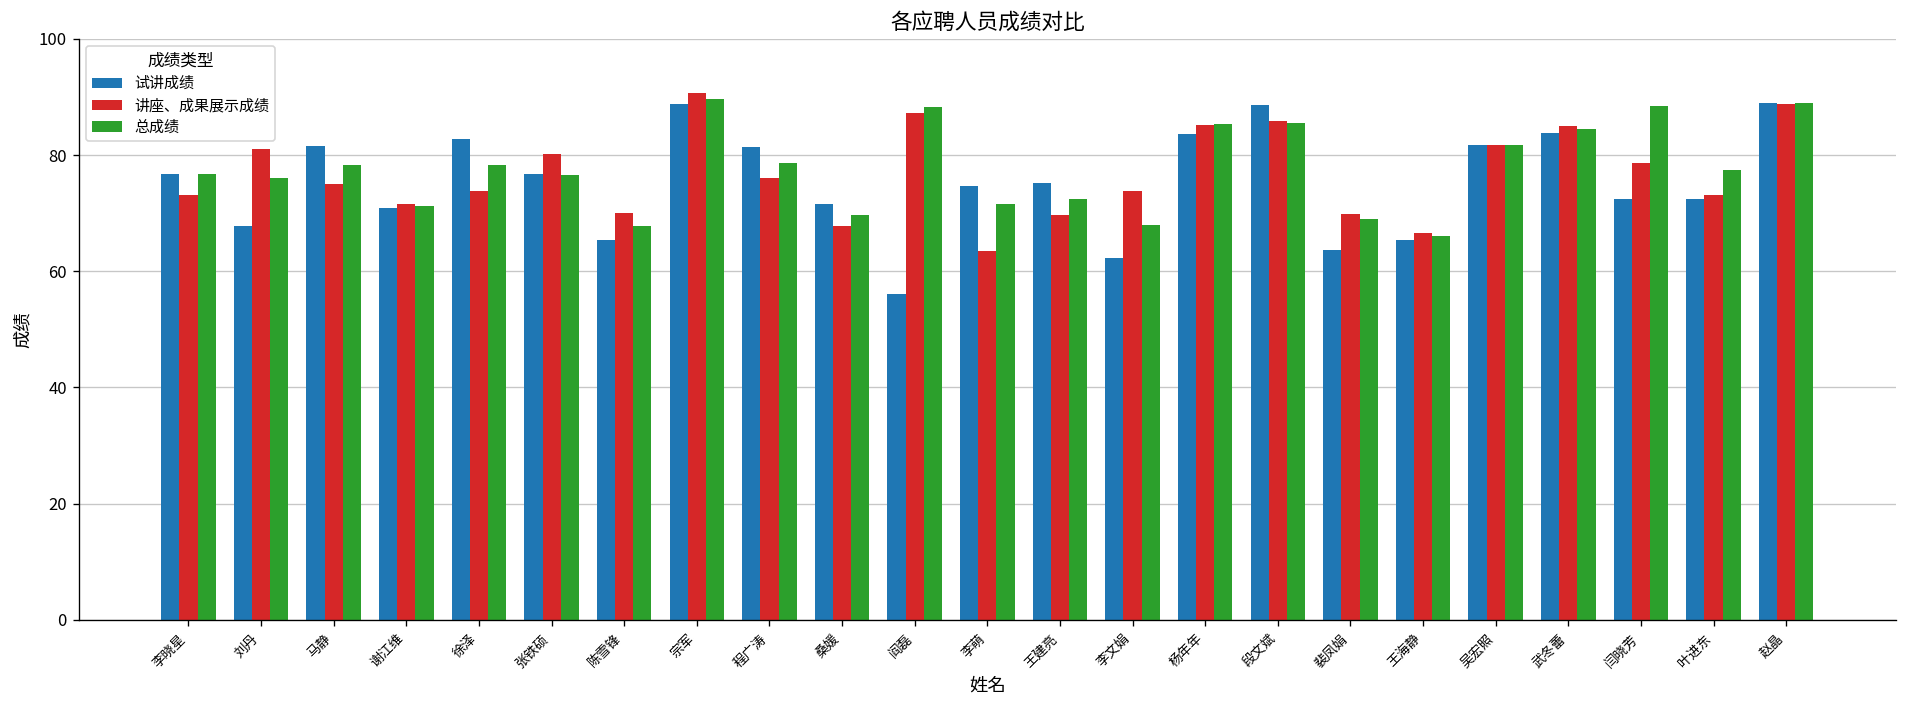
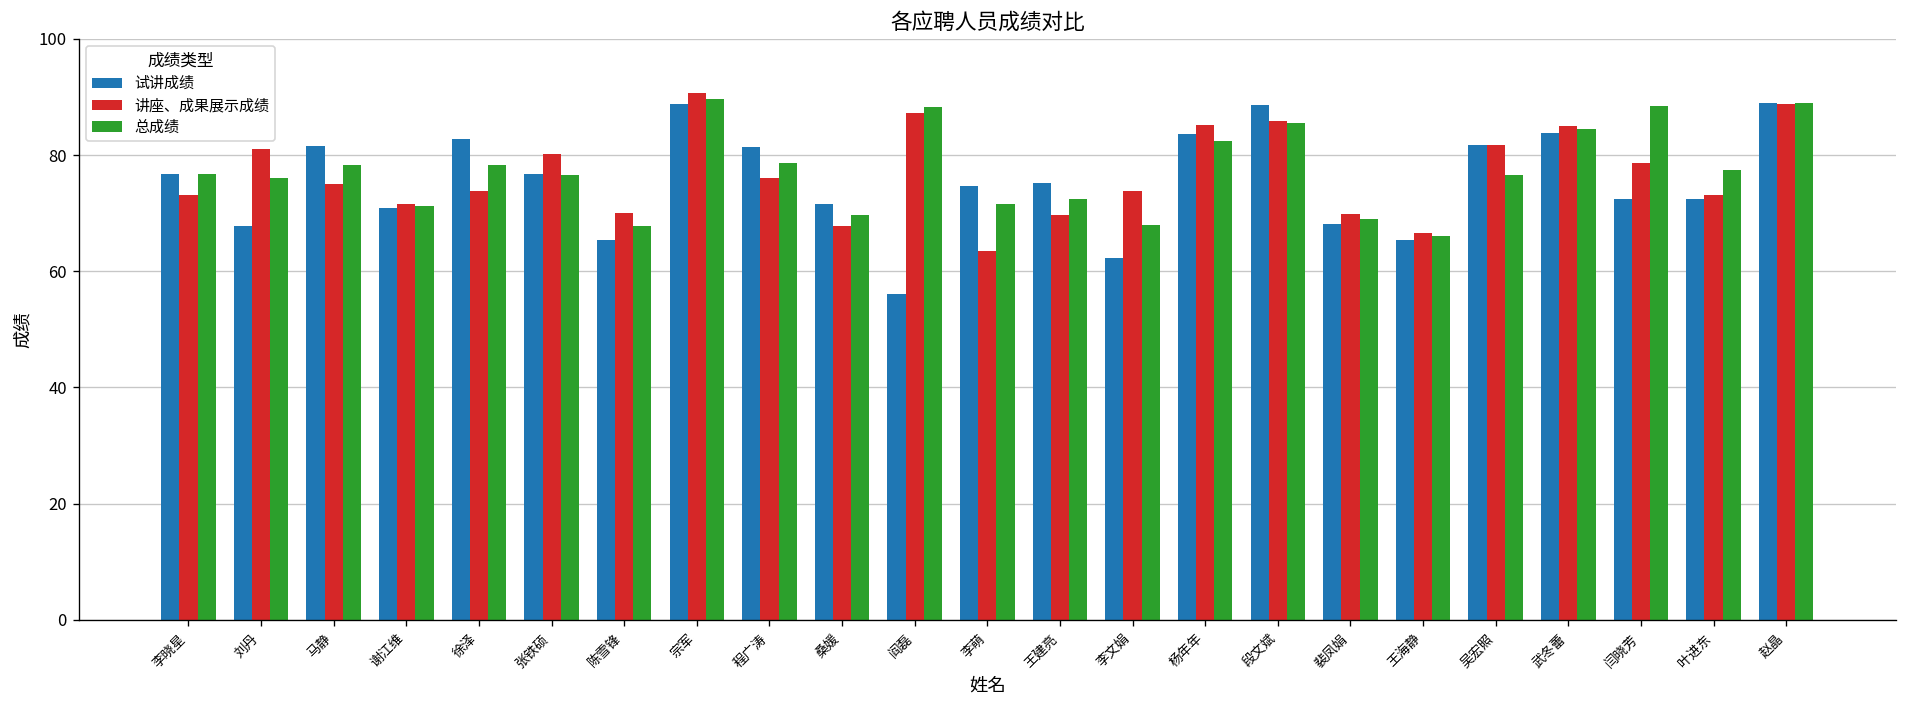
总成绩, 杨年年: 85 -> 82
试讲成绩, 裴凤娟: 64 -> 68
总成绩, 吴宏照: 82 -> 77
